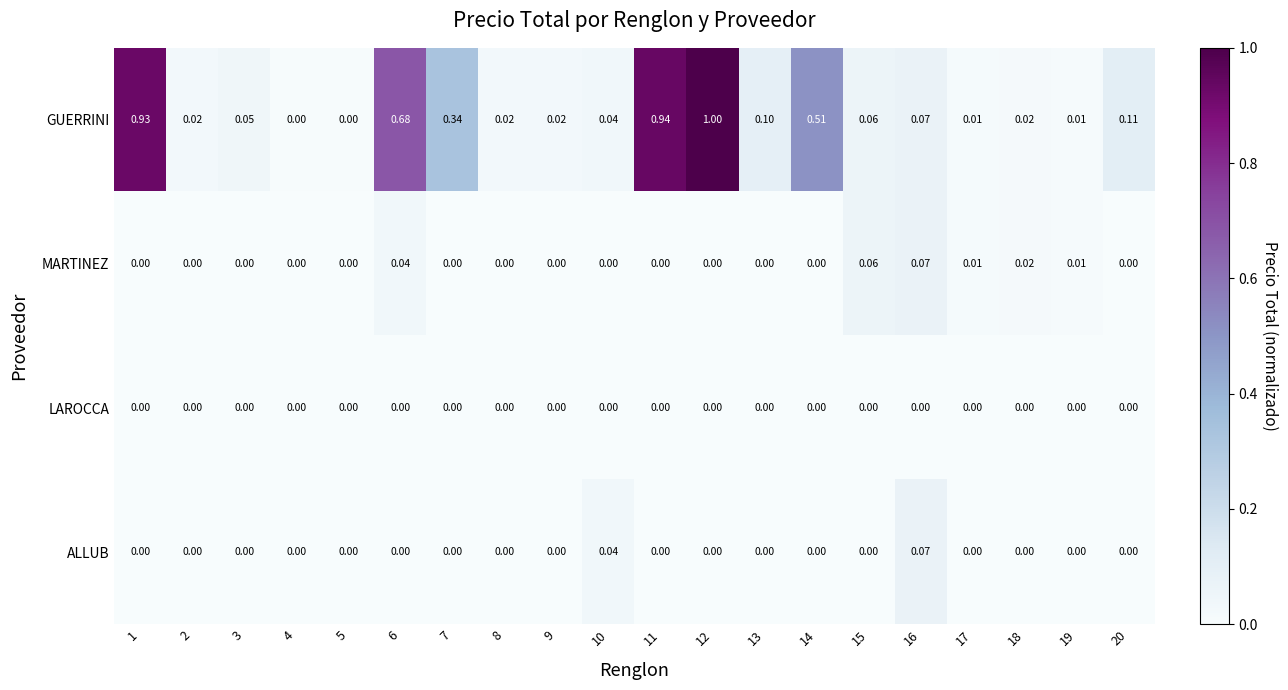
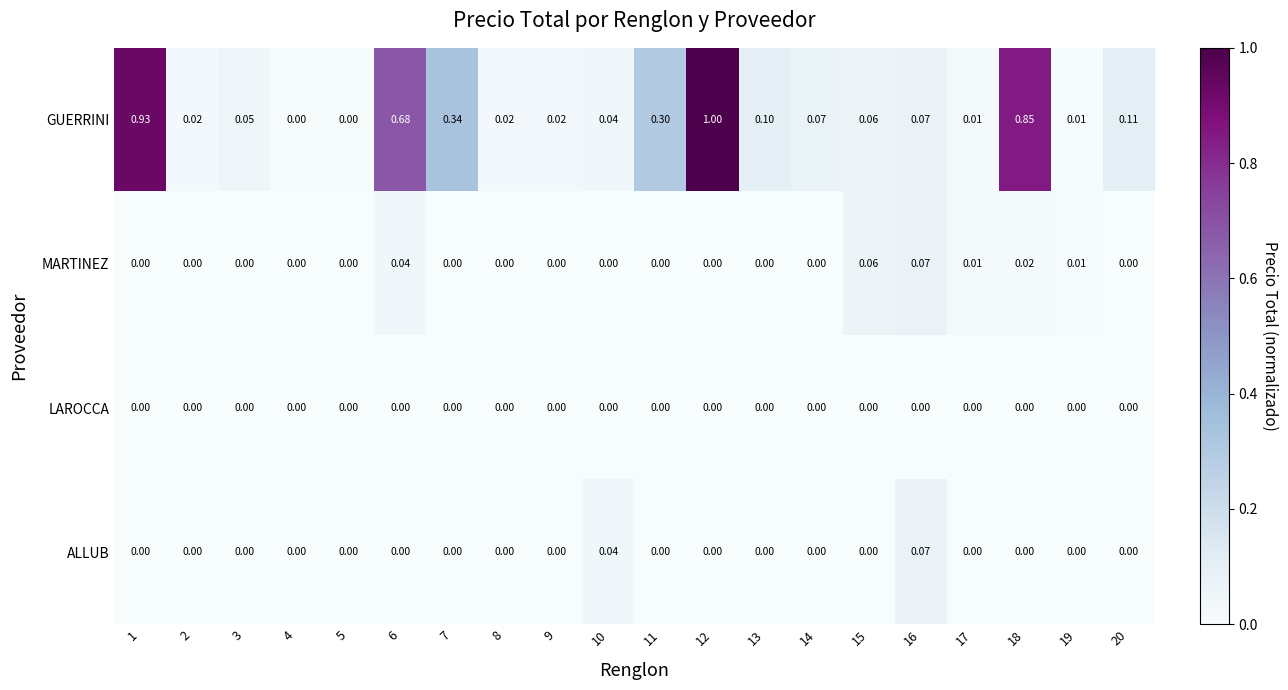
GUERRINI, 11: 0.94 -> 0.30
GUERRINI, 14: 0.51 -> 0.07
GUERRINI, 18: 0.02 -> 0.85
